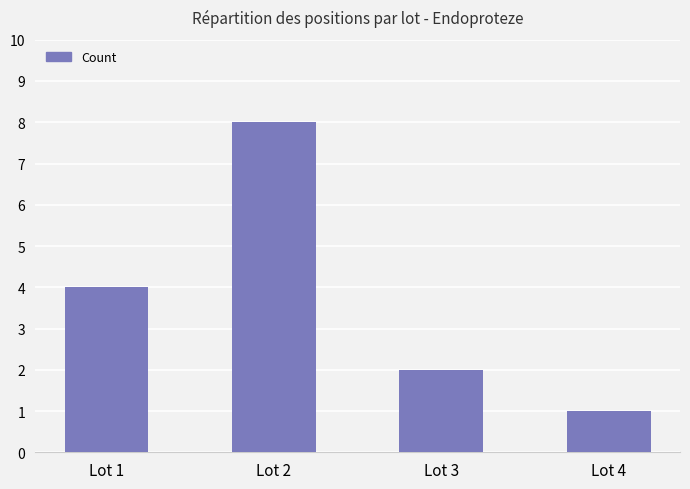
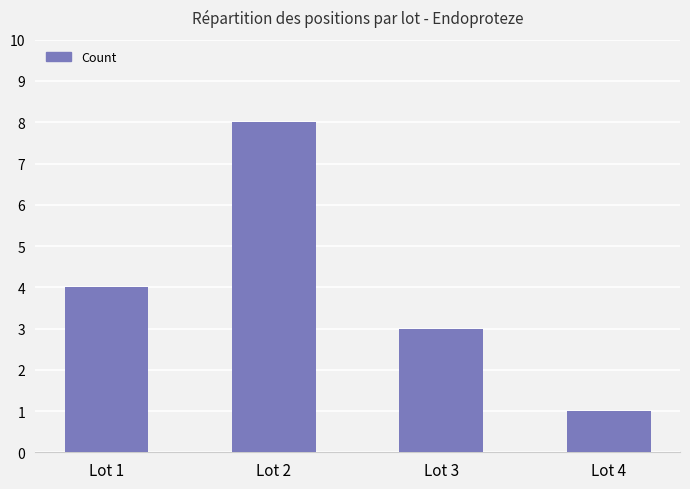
Lot 3: 2 -> 3
